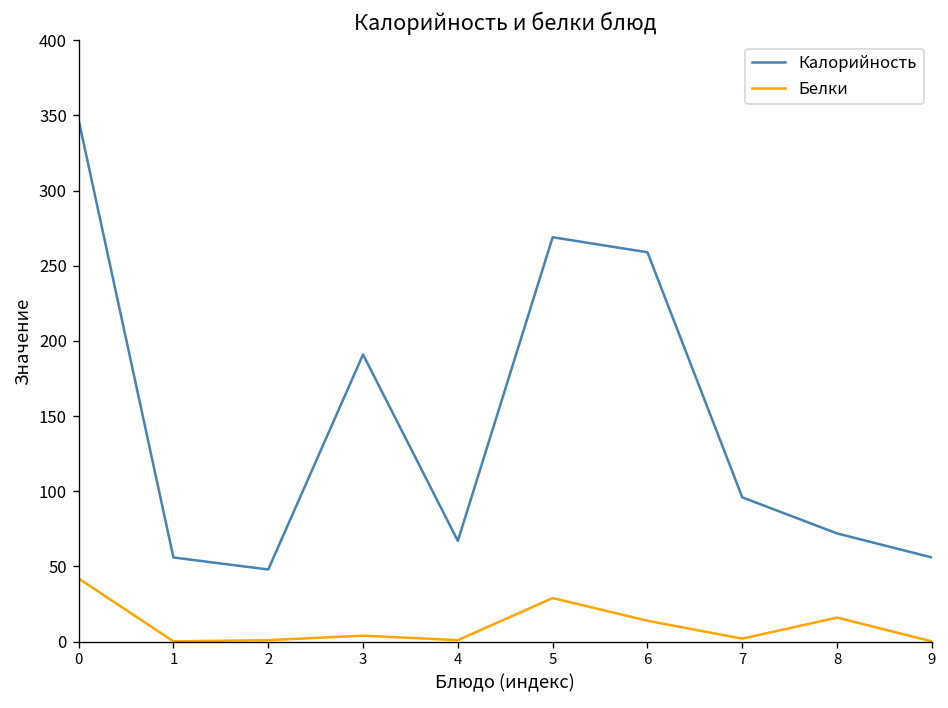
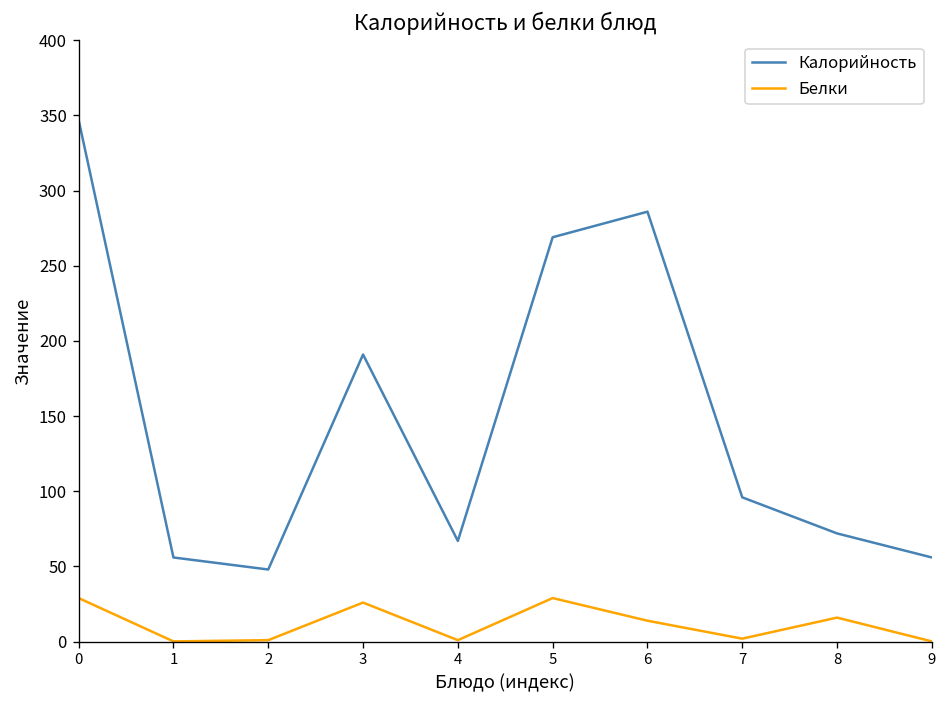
Белки, 0: 42 -> 29
Белки, 3: 4 -> 26
Калорийность, 6: 259 -> 286
